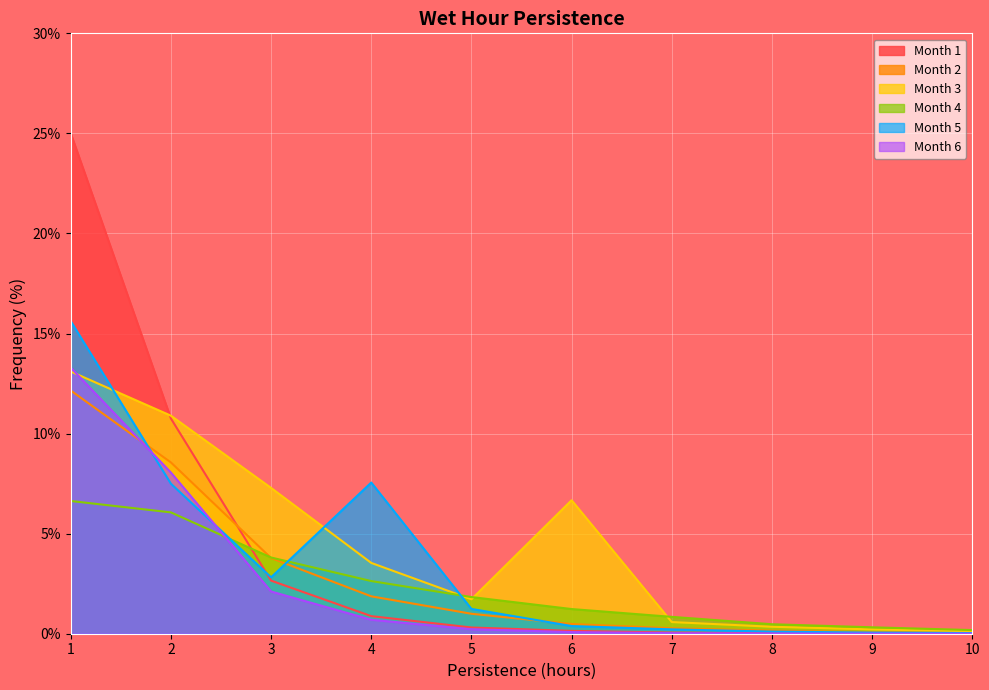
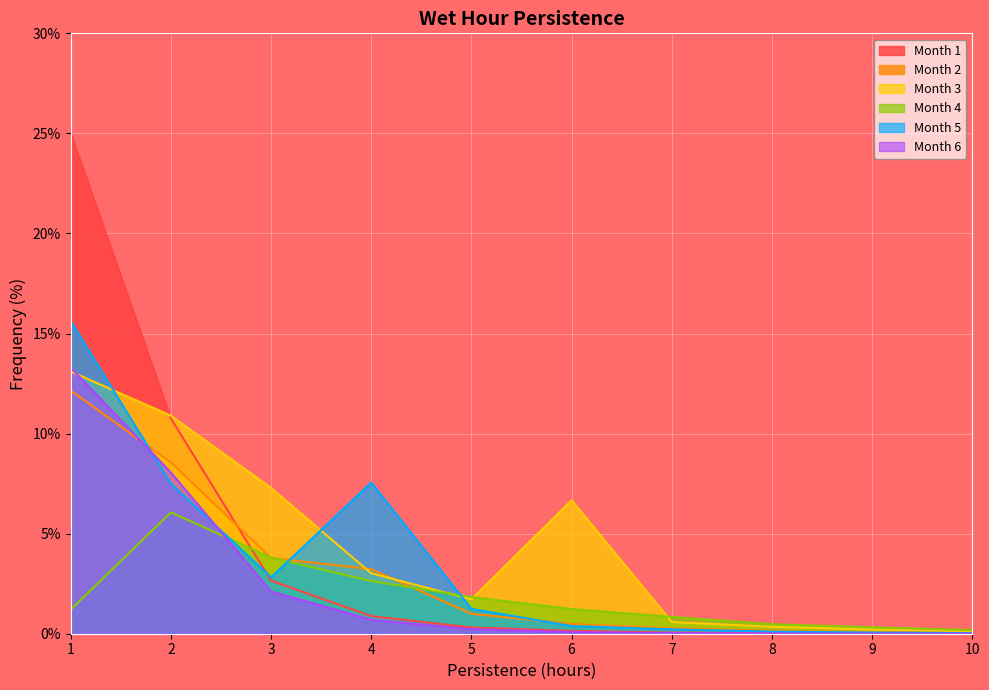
Month 4, 1: 6.6% -> 1.2%
Month 2, 4: 1.9% -> 3.2%
Month 3, 4: 3.5% -> 3.0%
